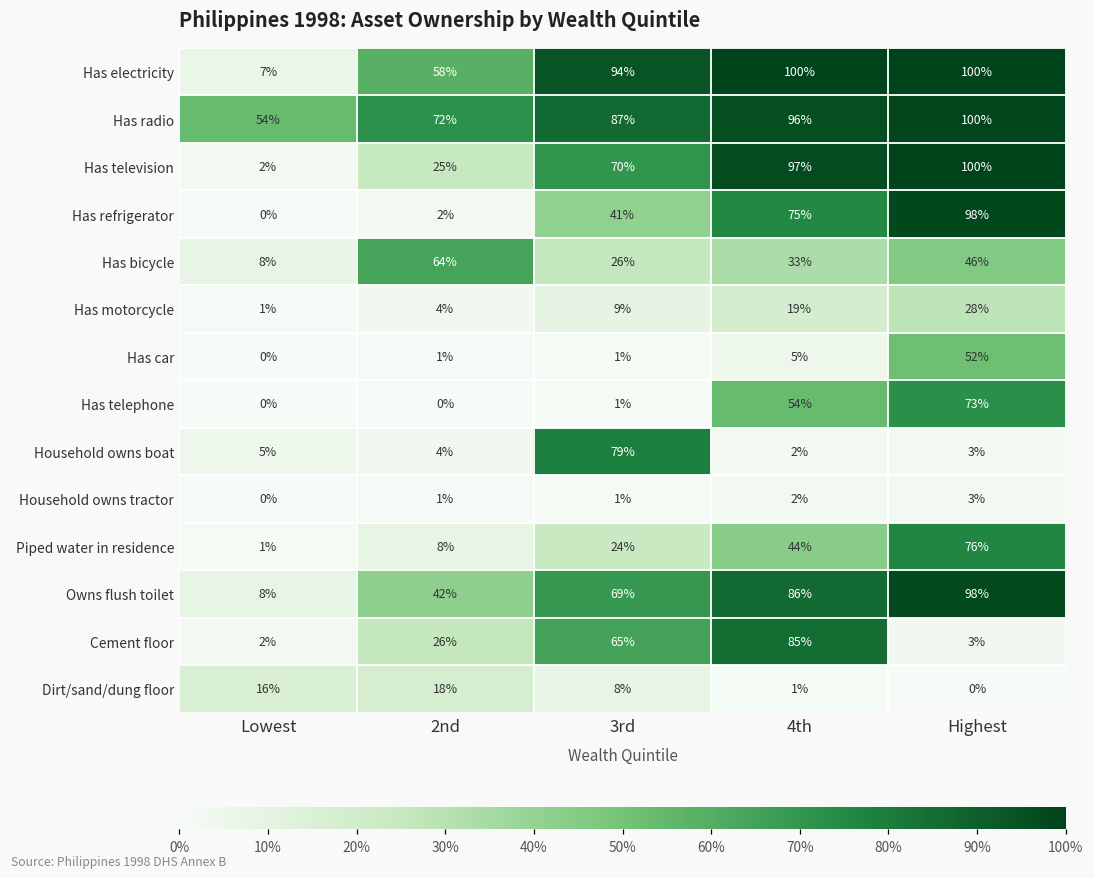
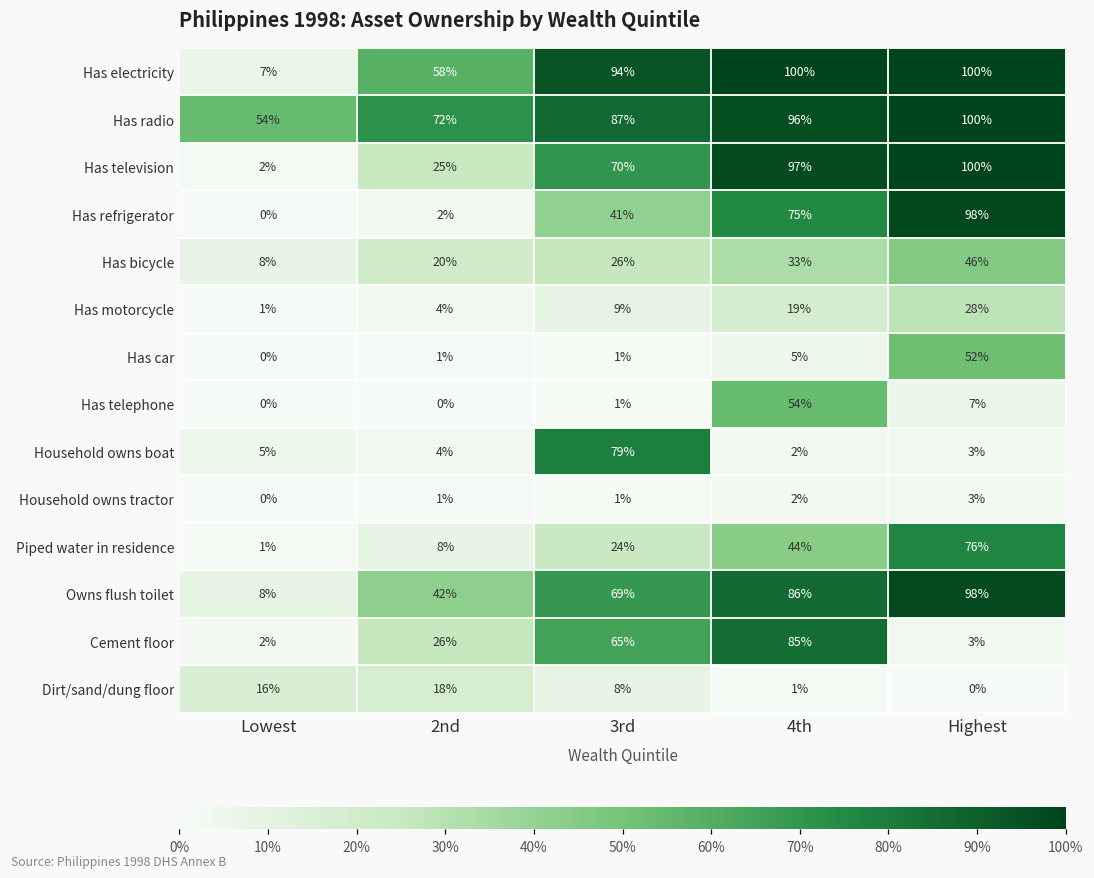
Has bicycle, 2nd: 64% -> 20%
Has telephone, Highest: 73% -> 7%
